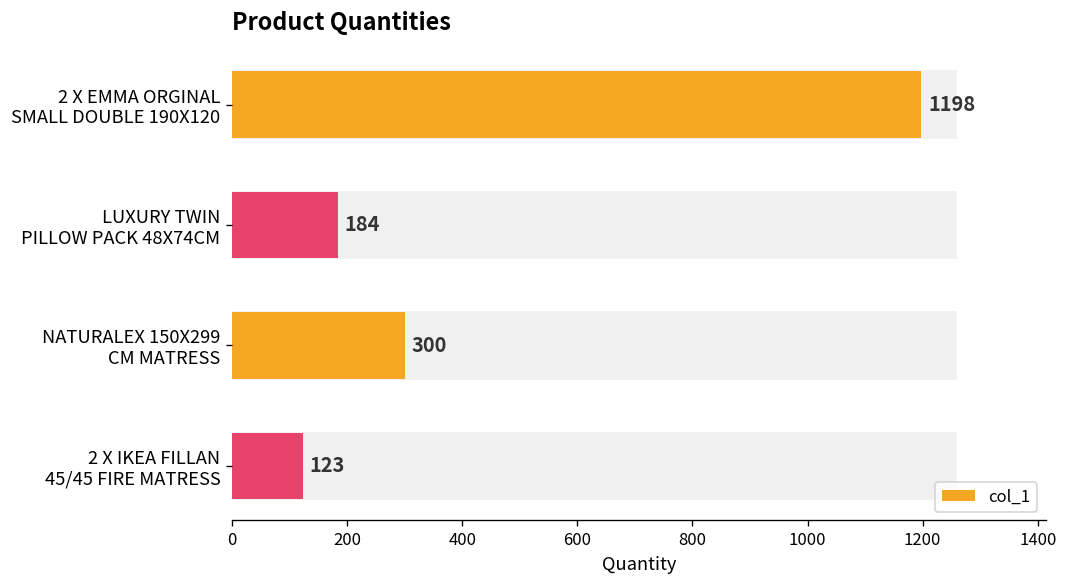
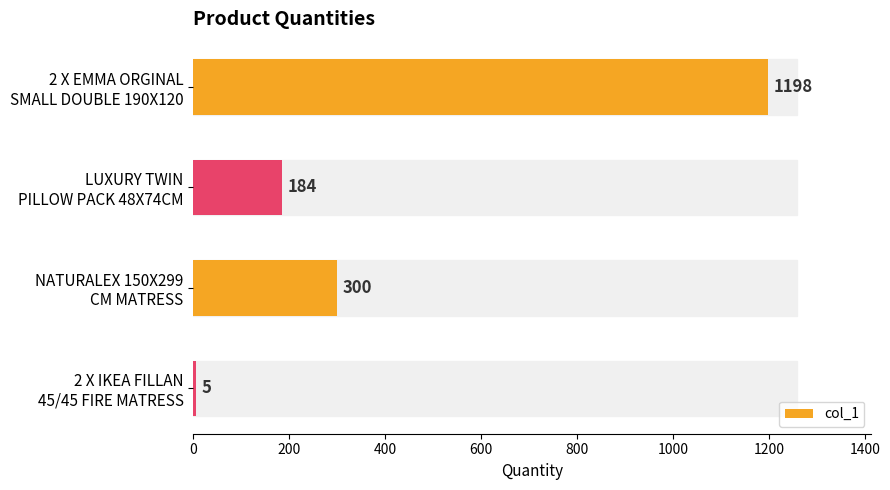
2 X IKEA FILLAN 45/45 FIRE MATRESS: 123 -> 5
